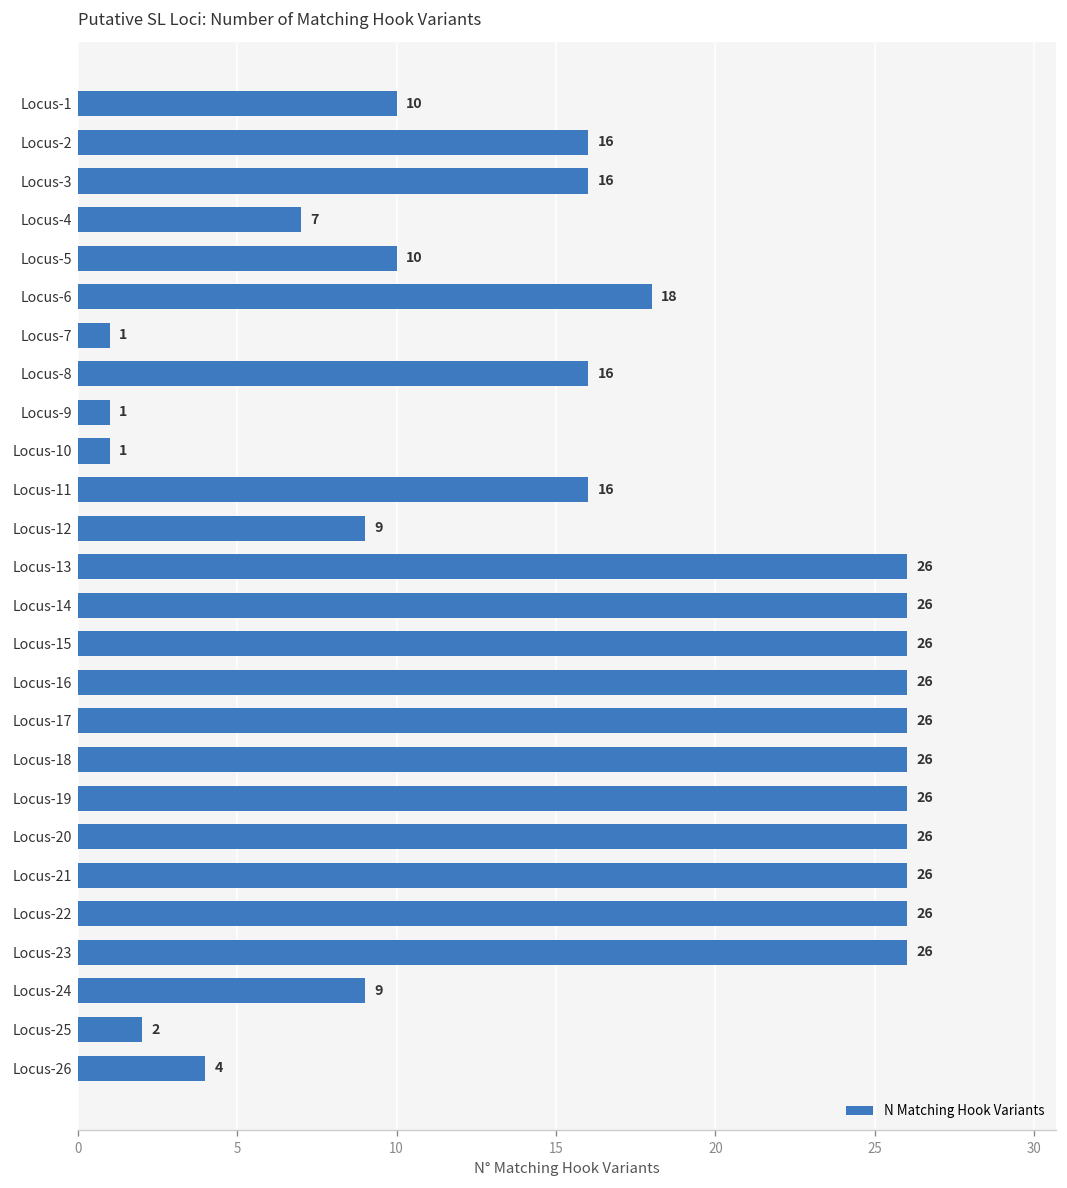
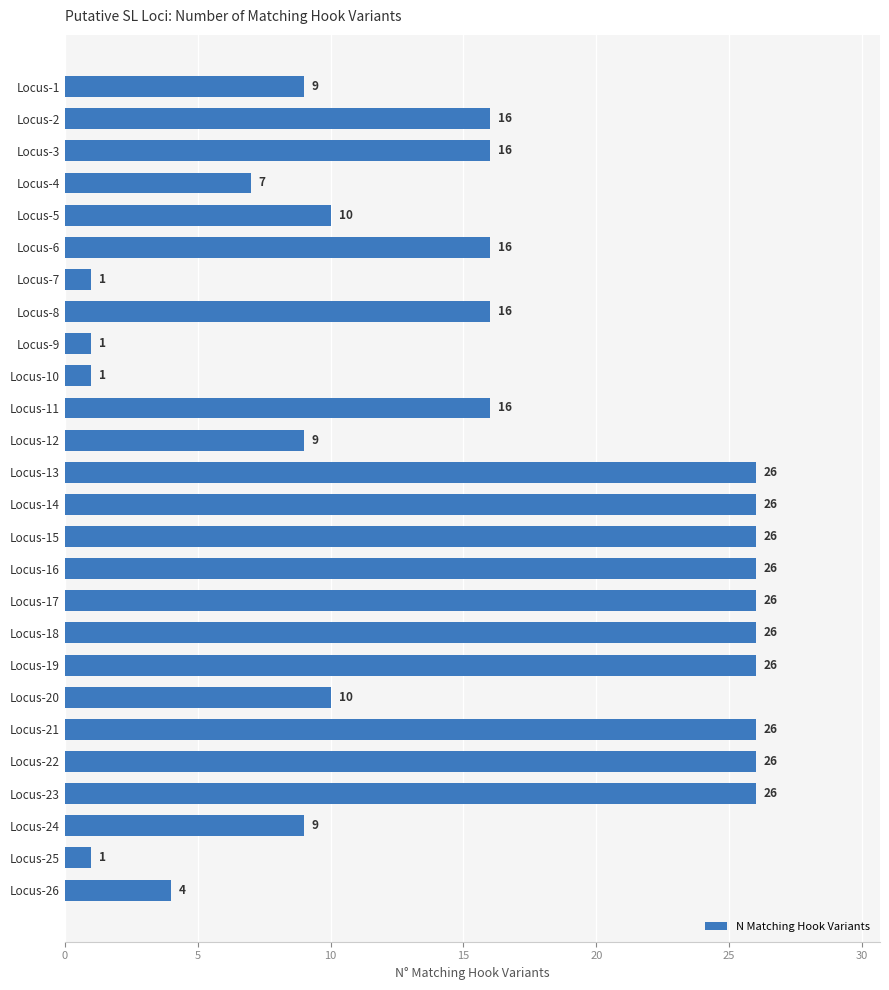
Locus-1: 10 -> 9
Locus-6: 18 -> 16
Locus-20: 26 -> 10
Locus-25: 2 -> 1
